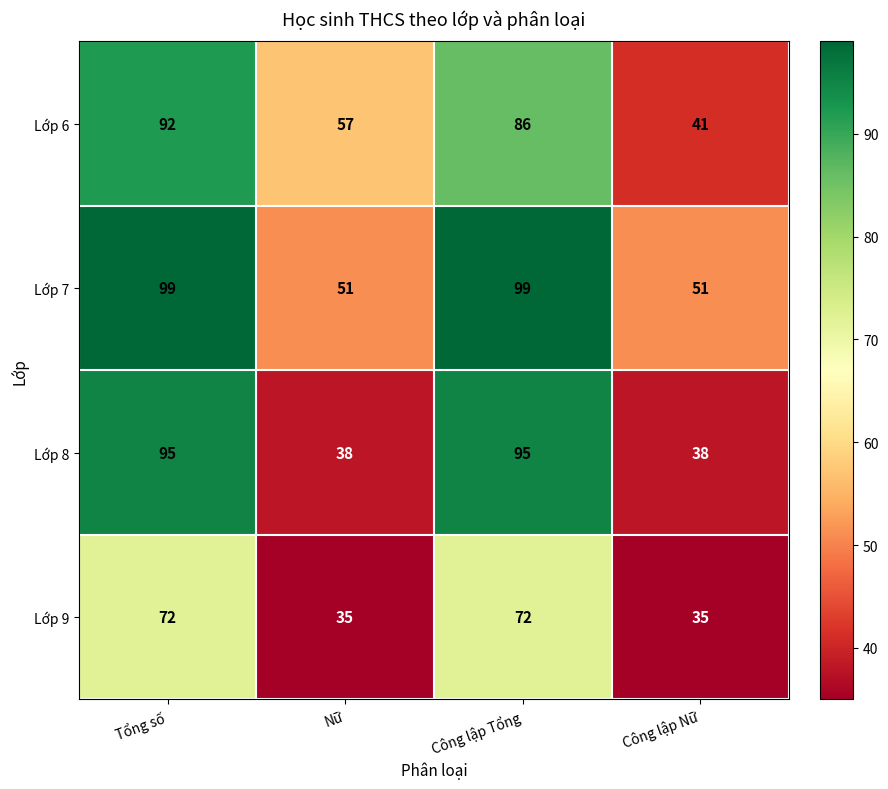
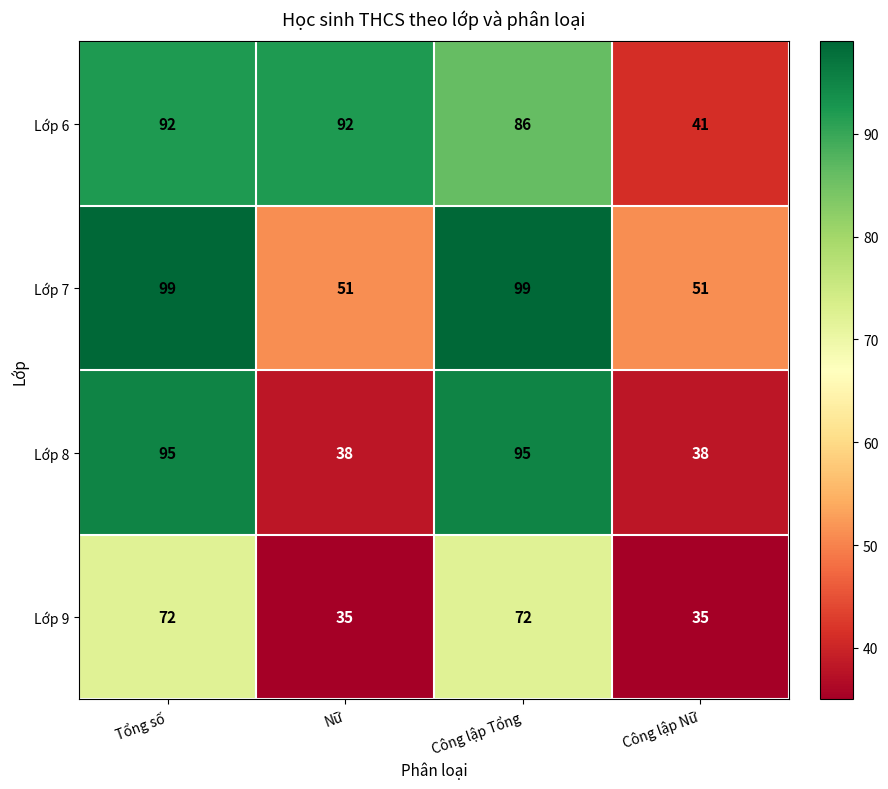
Lớp 6, Nữ: 57 -> 92
